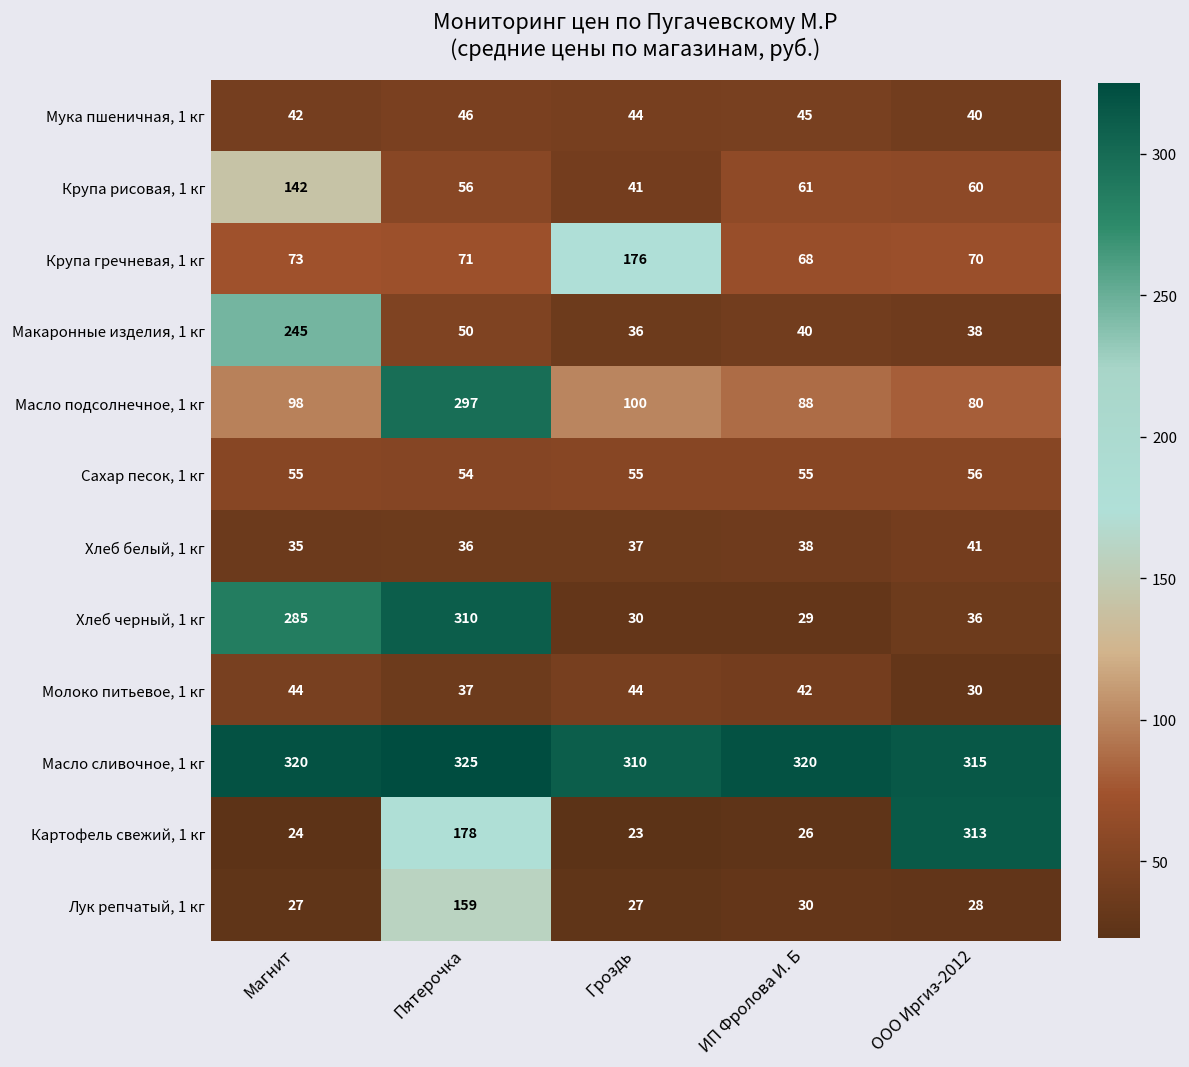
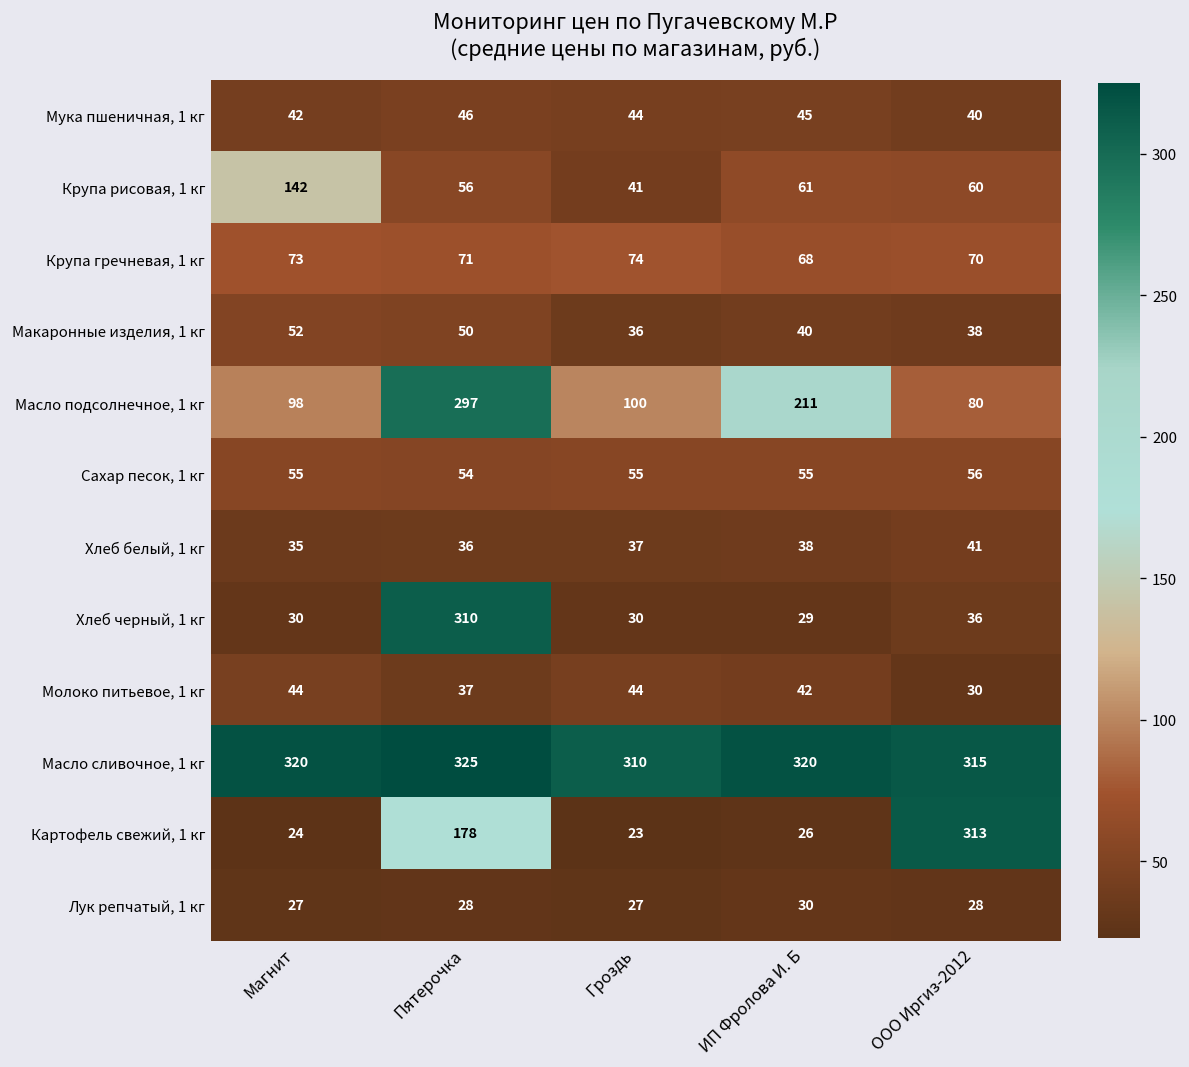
Крупа гречневая, 1 кг, Гроздь: 176 -> 74
Макаронные изделия, 1 кг, Магнит: 245 -> 52
Масло подсолнечное, 1 кг, ИП Фролова И. Б: 88 -> 211
Хлеб черный, 1 кг, Магнит: 285 -> 30
Лук репчатый, 1 кг, Пятерочка: 159 -> 28
